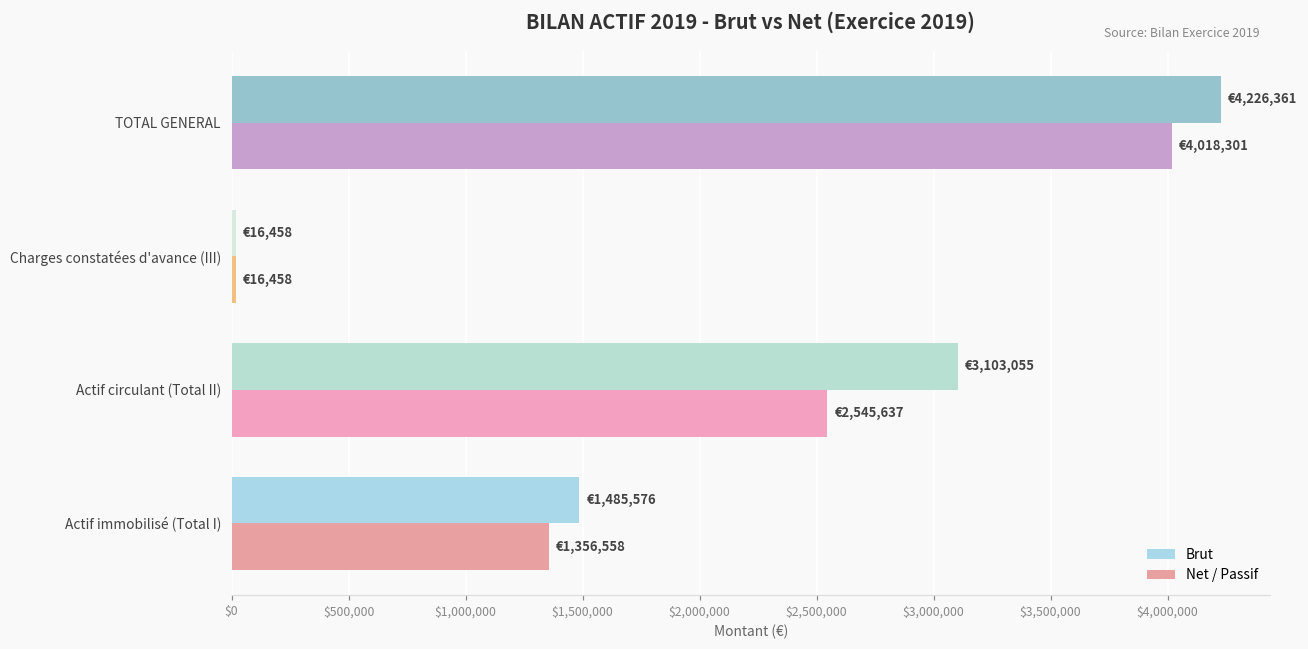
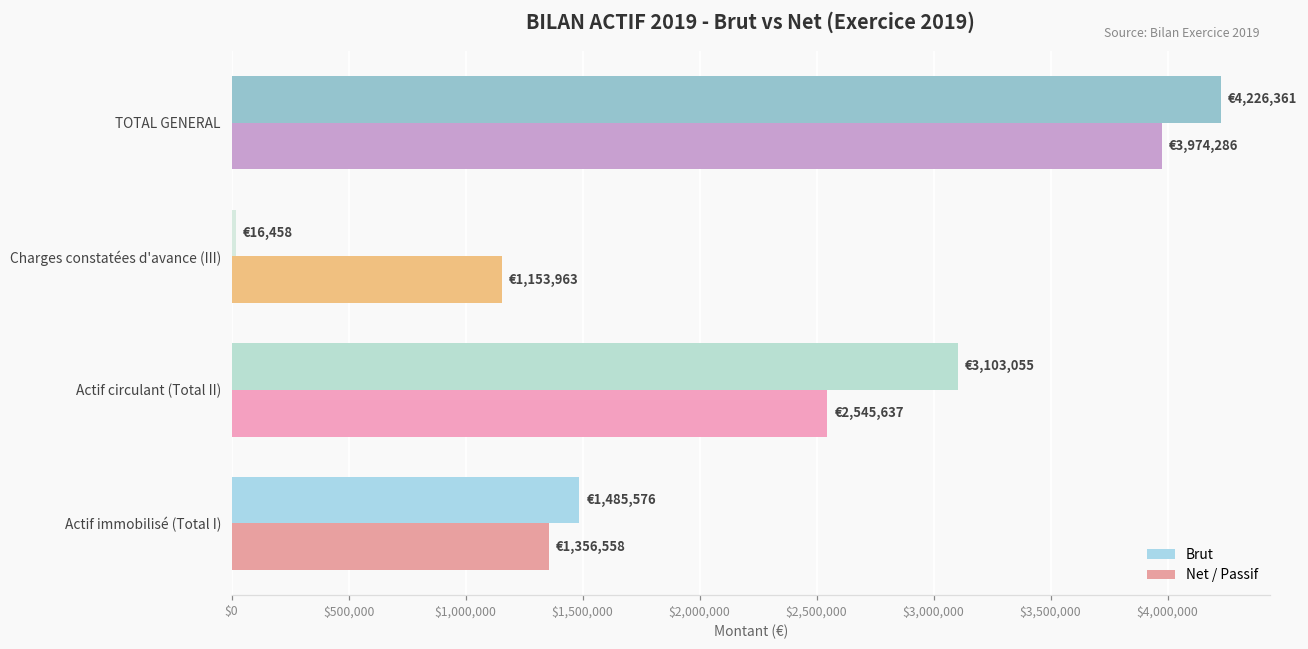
Net / Passif, TOTAL GENERAL: €4,018,301 -> €3,974,286
Net / Passif, Charges constatées d'avance (III): €16,458 -> €1,153,963
